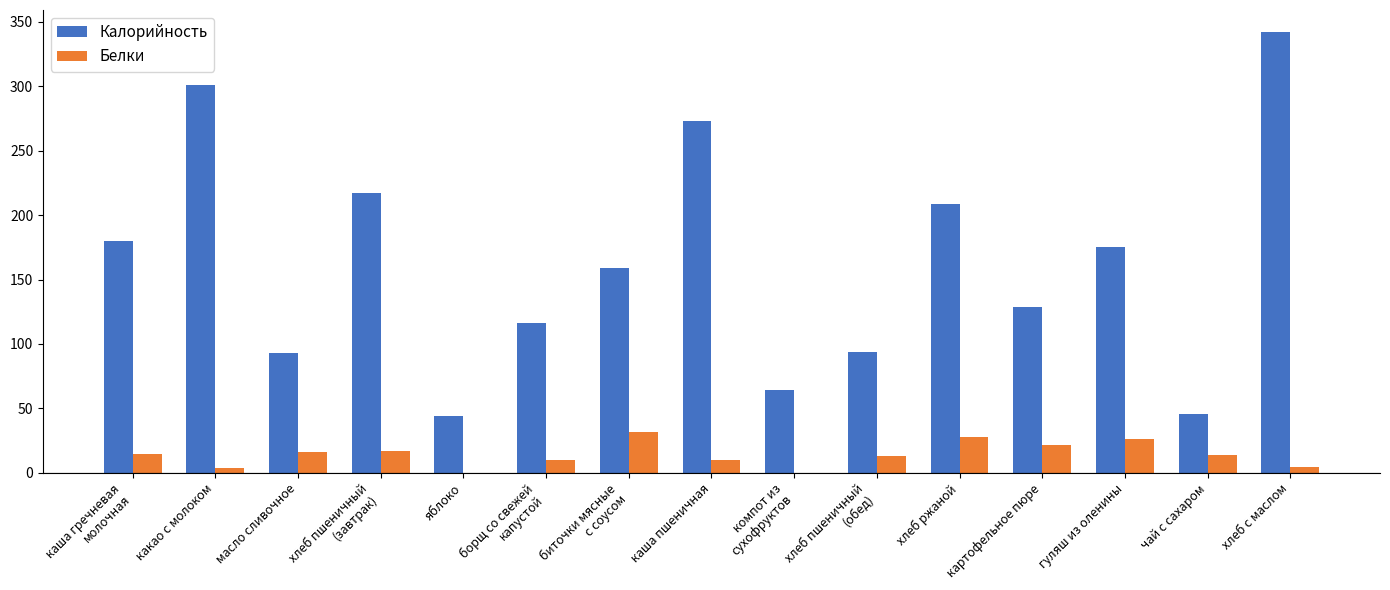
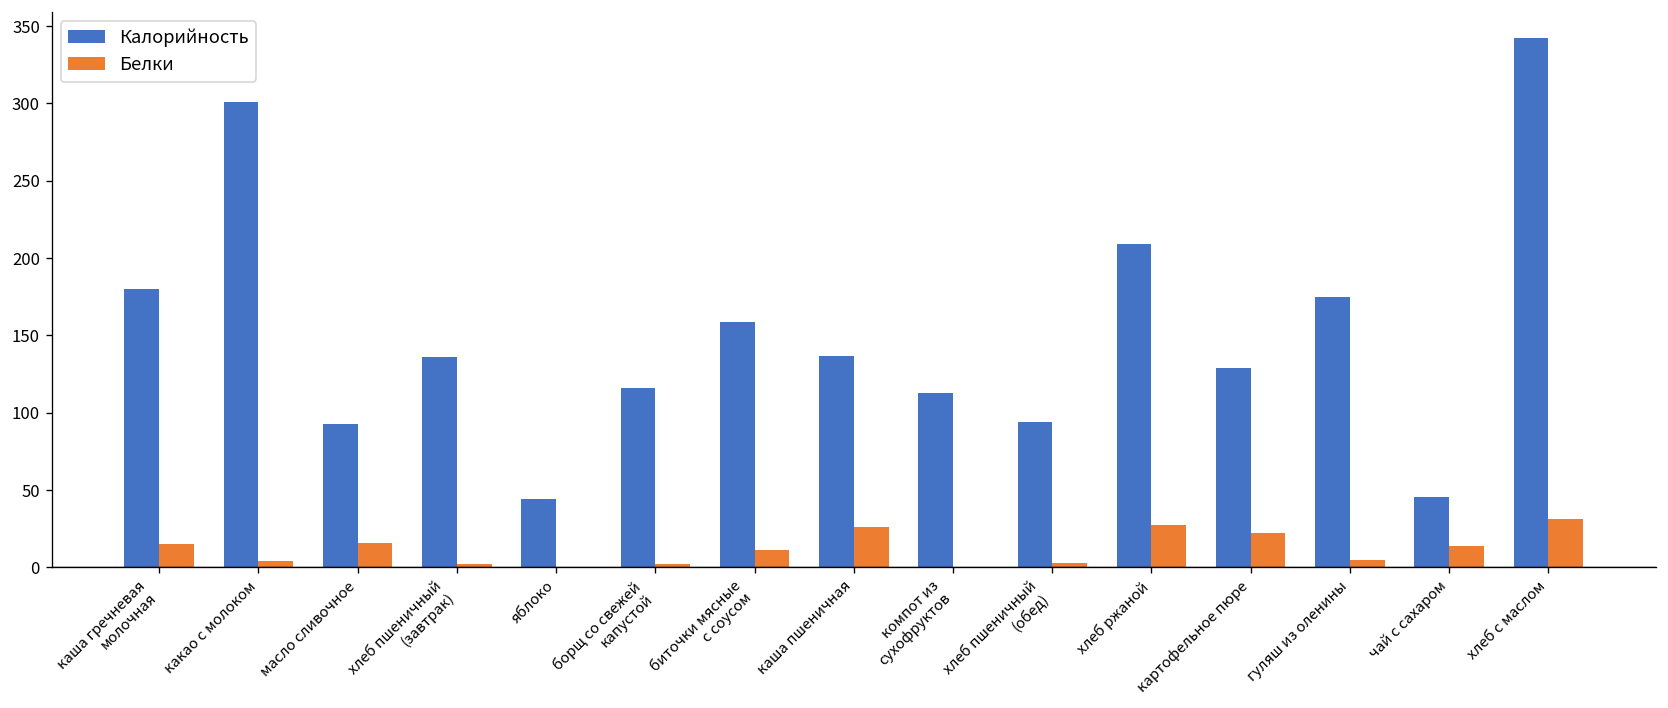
Калорийность, хлеб пшеничный (завтрак): 217 -> 136
Белки, хлеб пшеничный (завтрак): 17 -> 2
Белки, борщ со свежей капустой: 10 -> 2
Белки, биточки мясные с соусом: 32 -> 11
Калорийность, каша пшеничная: 273 -> 137
Белки, каша пшеничная: 10 -> 26
Калорийность, компот из сухофруктов: 64 -> 113
Белки, хлеб пшеничный (обед): 13 -> 3
Белки, гуляш из оленины: 26 -> 5
Белки, хлеб с маслом: 5 -> 31
